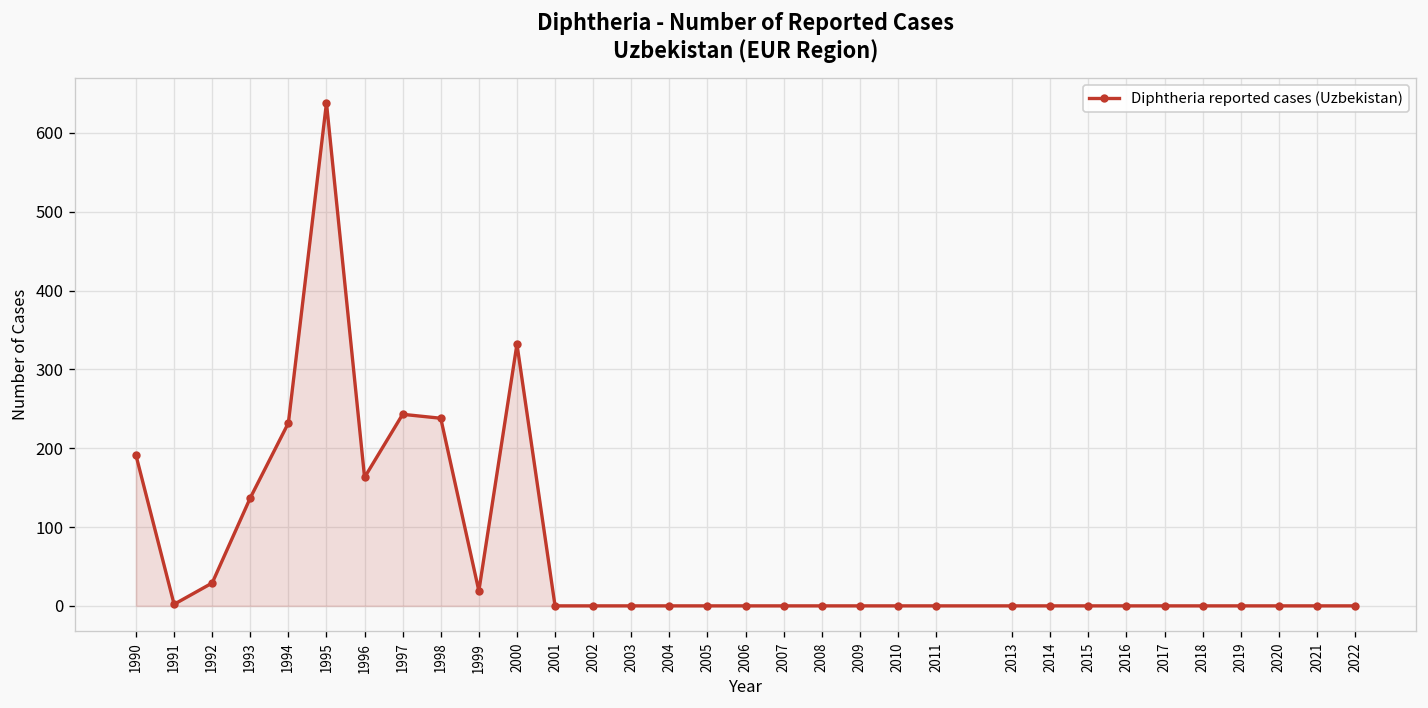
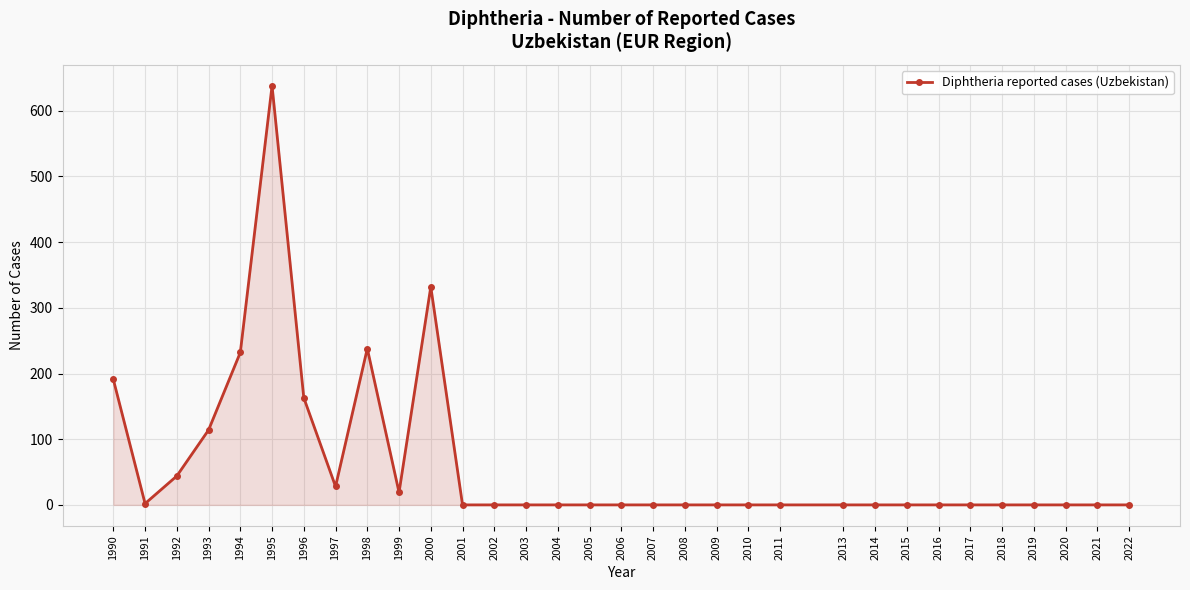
1992: 30 -> 40
1993: 140 -> 110
1997: 240 -> 30
